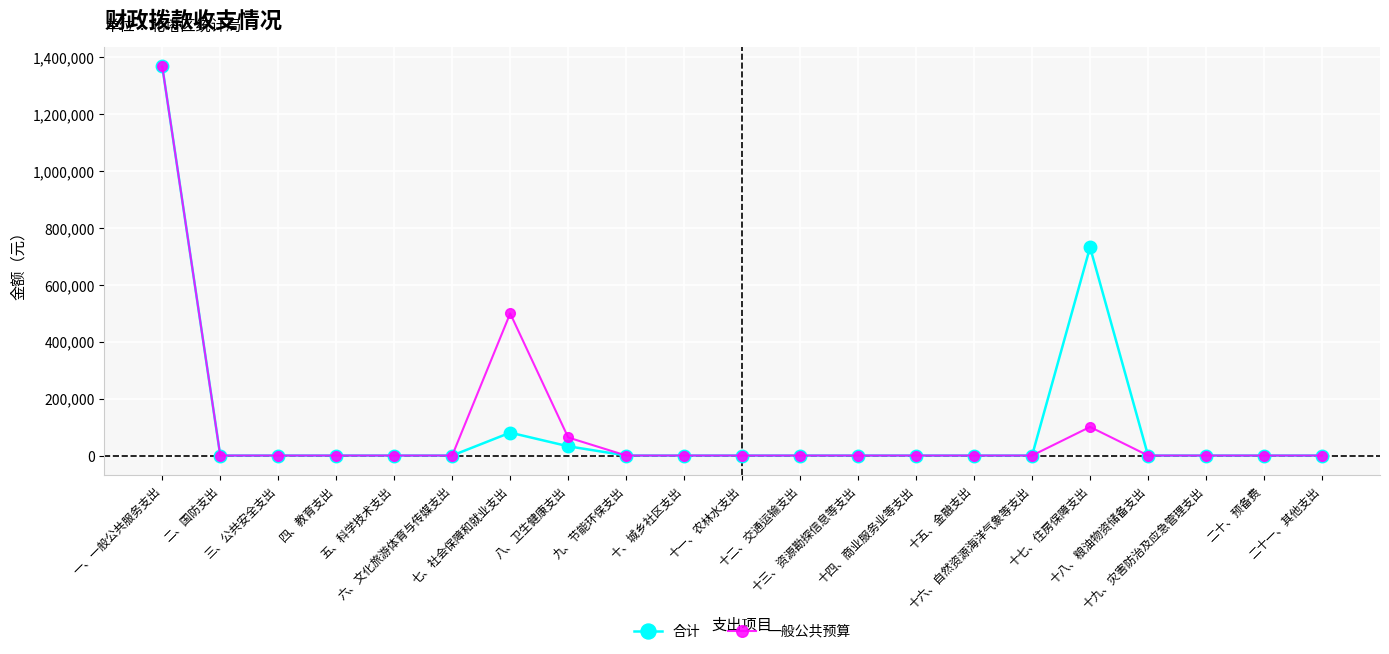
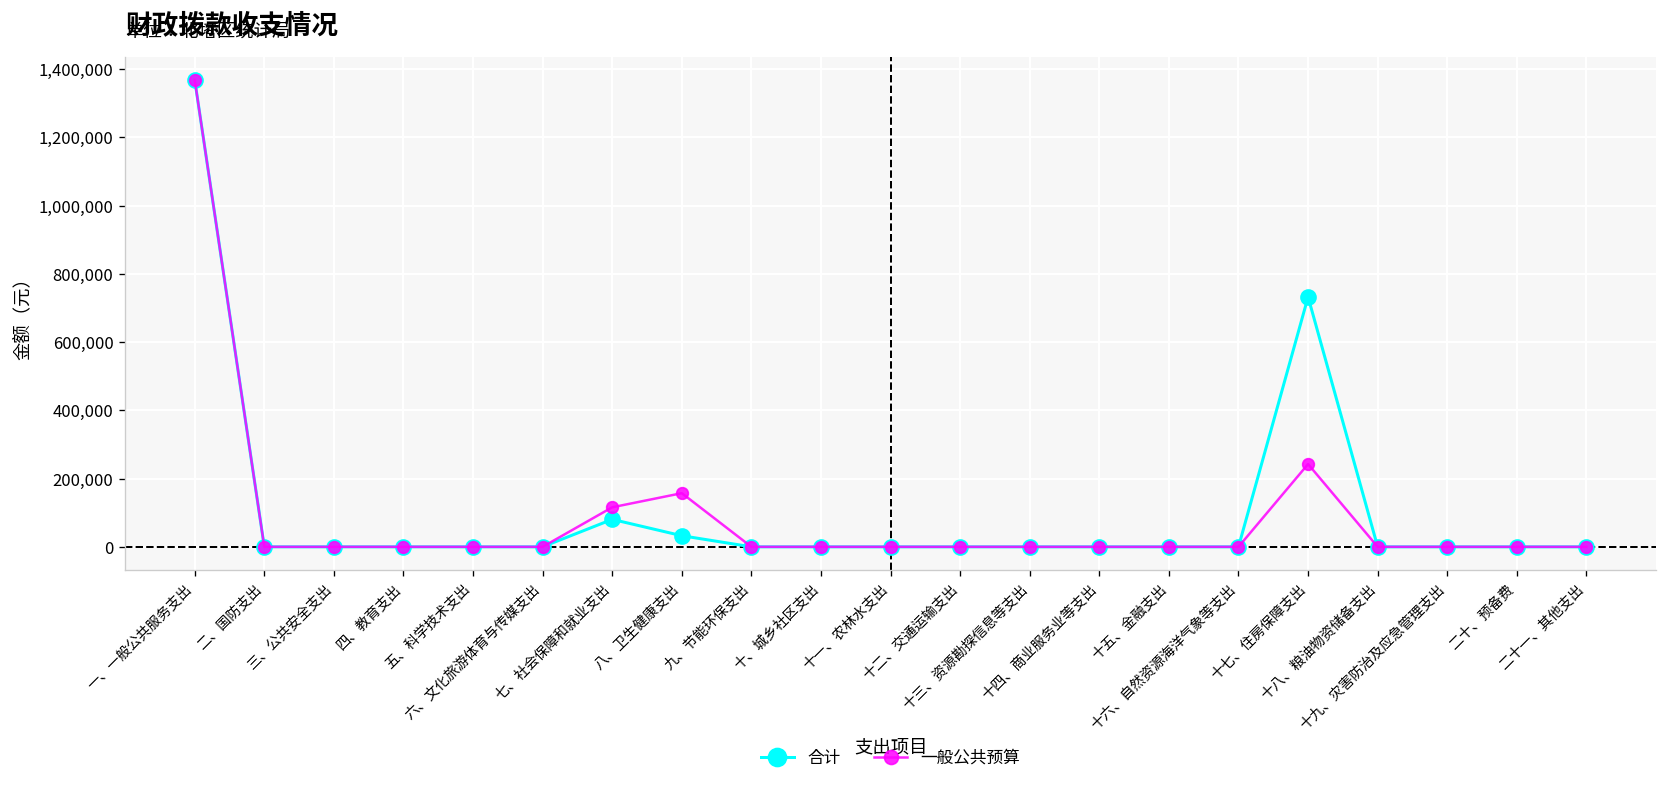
一般公共预算, 七、社会保障和就业支出: 500,000 -> 120,000
一般公共预算, 八、卫生健康支出: 60,000 -> 160,000
一般公共预算, 十七、住房保障支出: 100,000 -> 240,000
